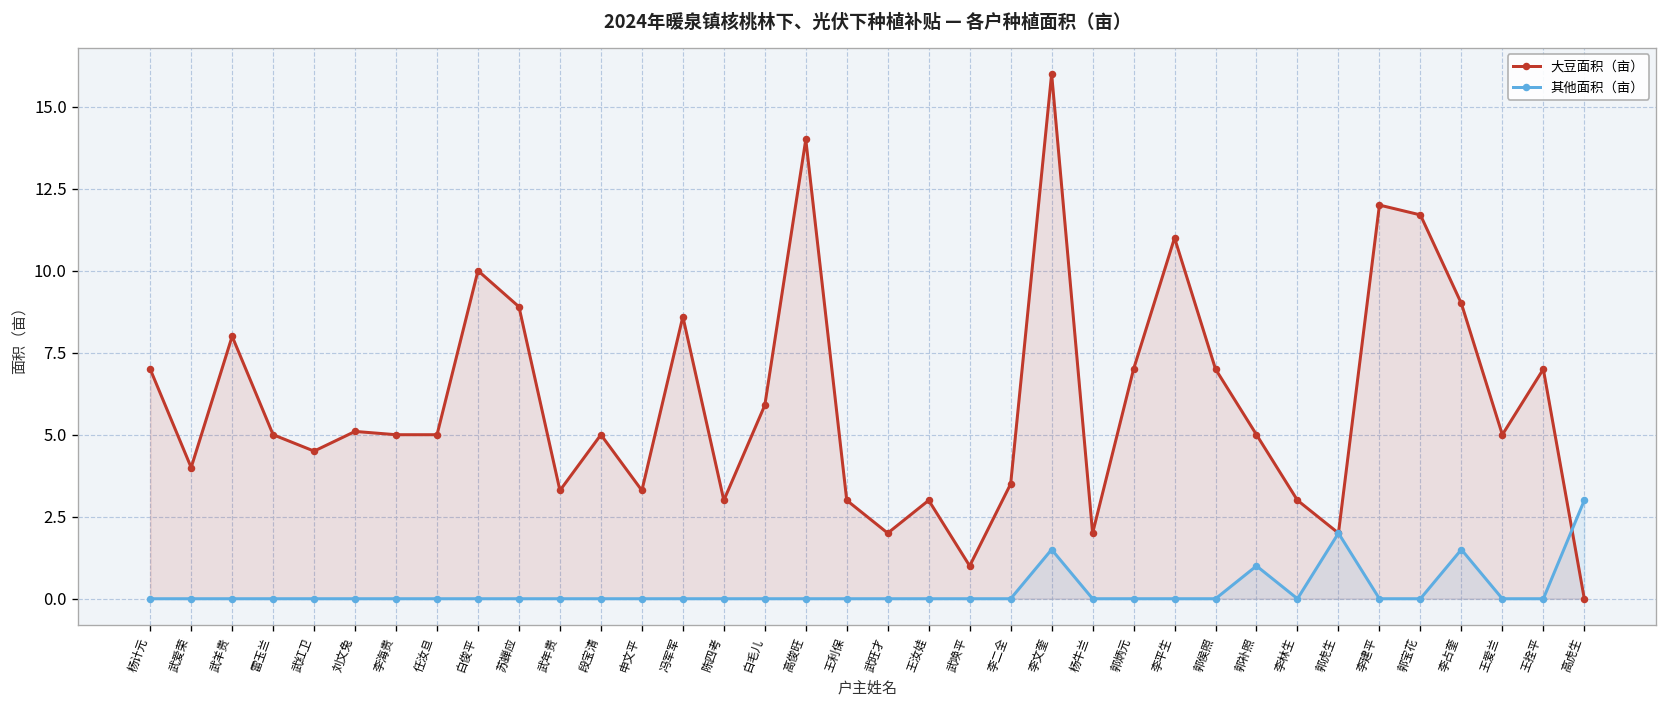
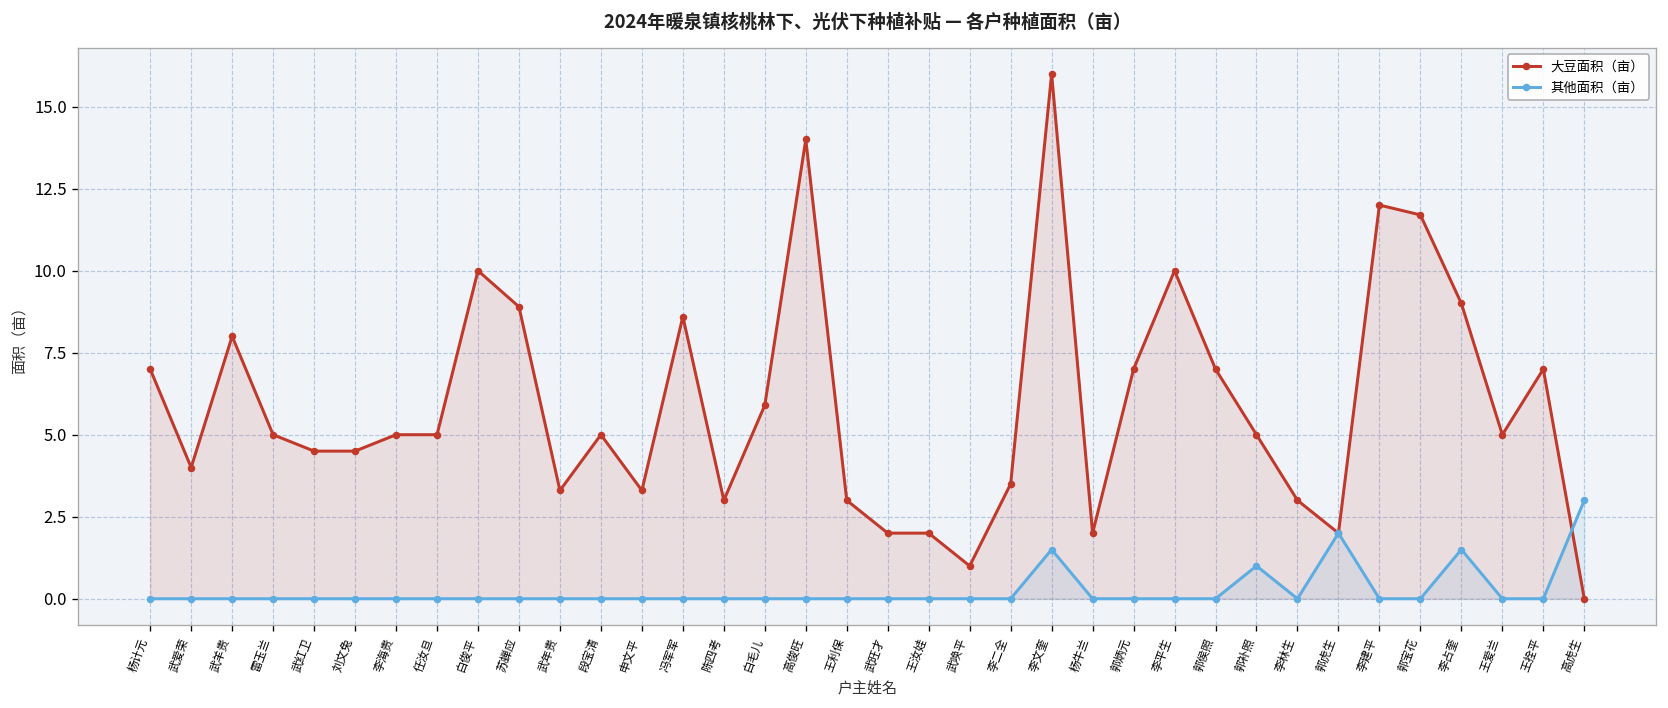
大豆面积（亩）, 刘文兔: 5.1 -> 4.5
大豆面积（亩）, 王汝娃: 3 -> 2
大豆面积（亩）, 李平生: 11 -> 10
